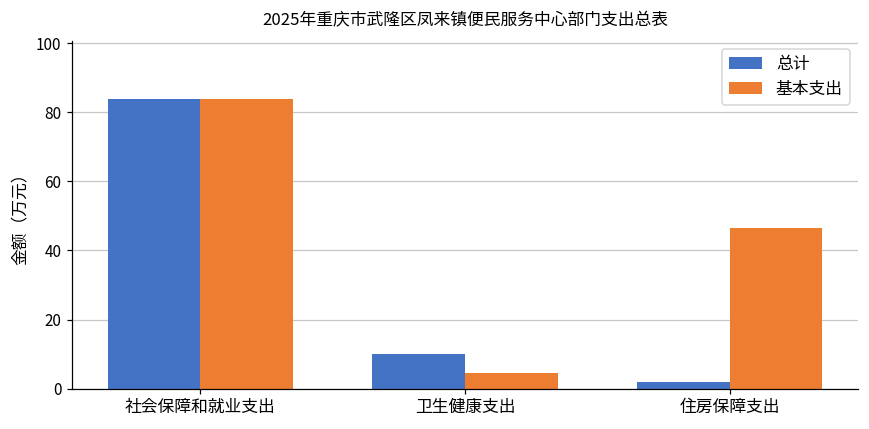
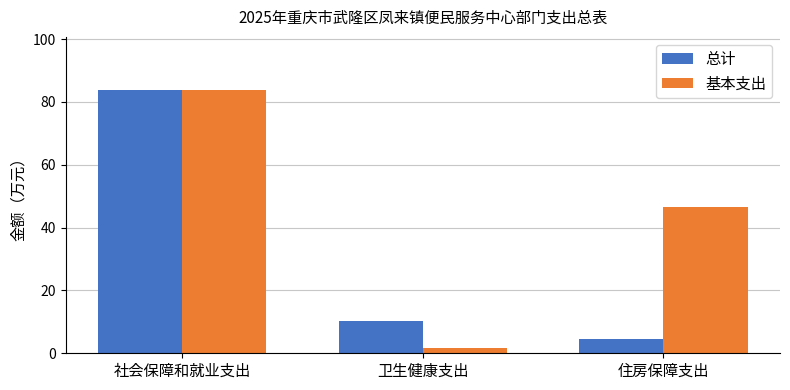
基本支出, 卫生健康支出: 5 -> 2
总计, 住房保障支出: 2 -> 5
